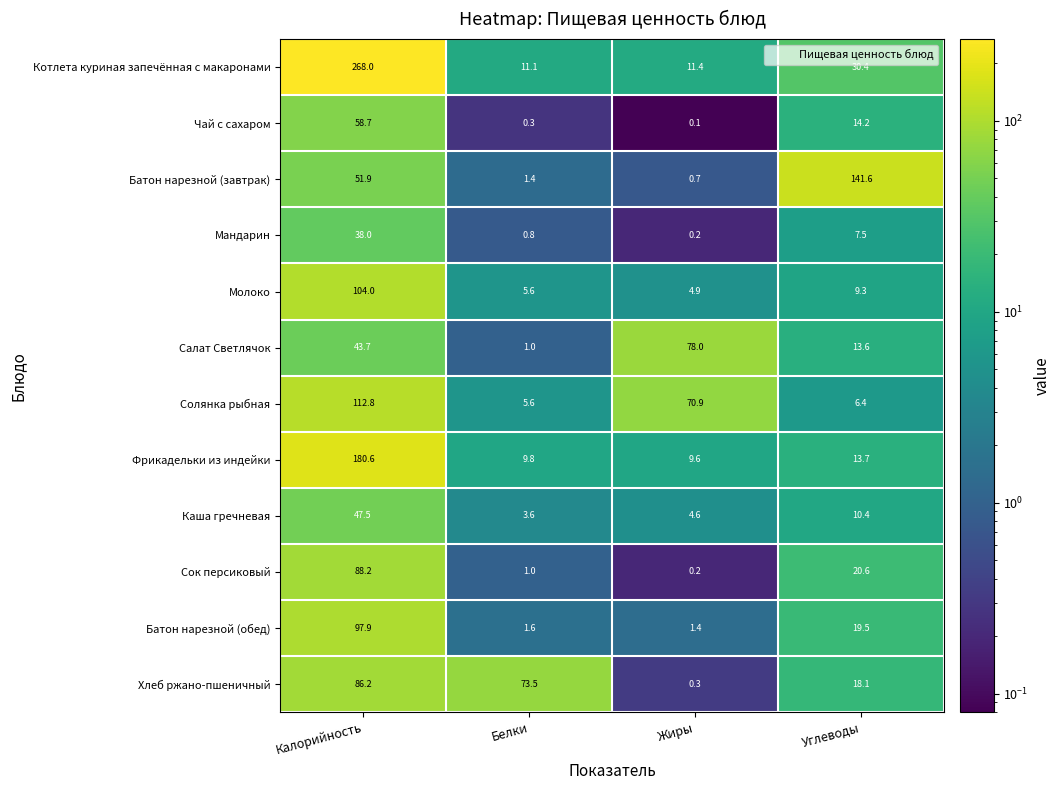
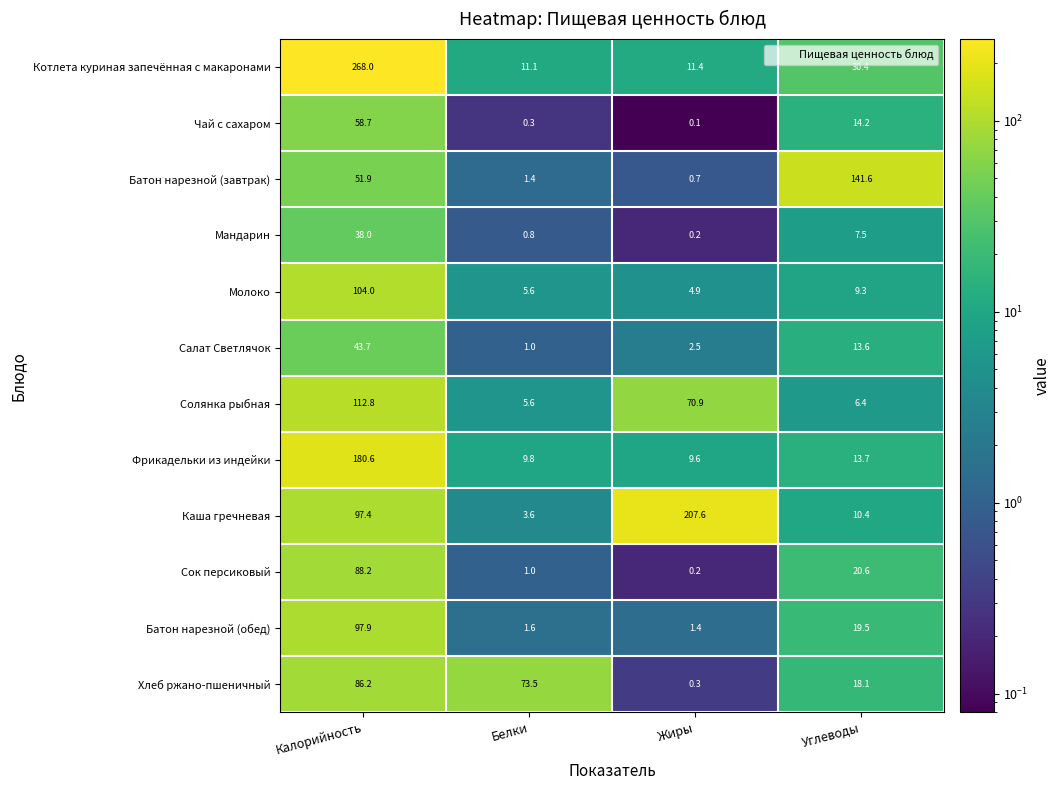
Салат Светлячок, Жиры: 78.0 -> 2.5
Каша гречневая, Калорийность: 47.5 -> 97.4
Каша гречневая, Жиры: 4.6 -> 207.6
